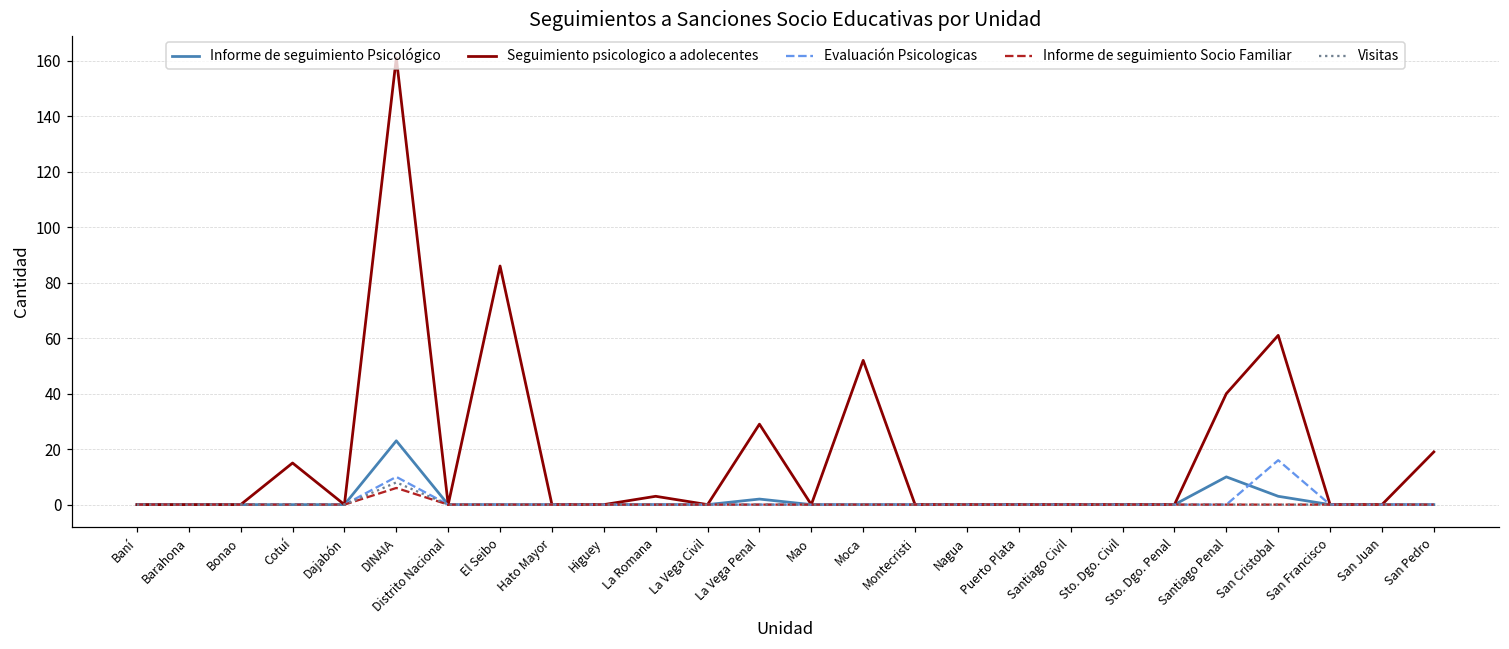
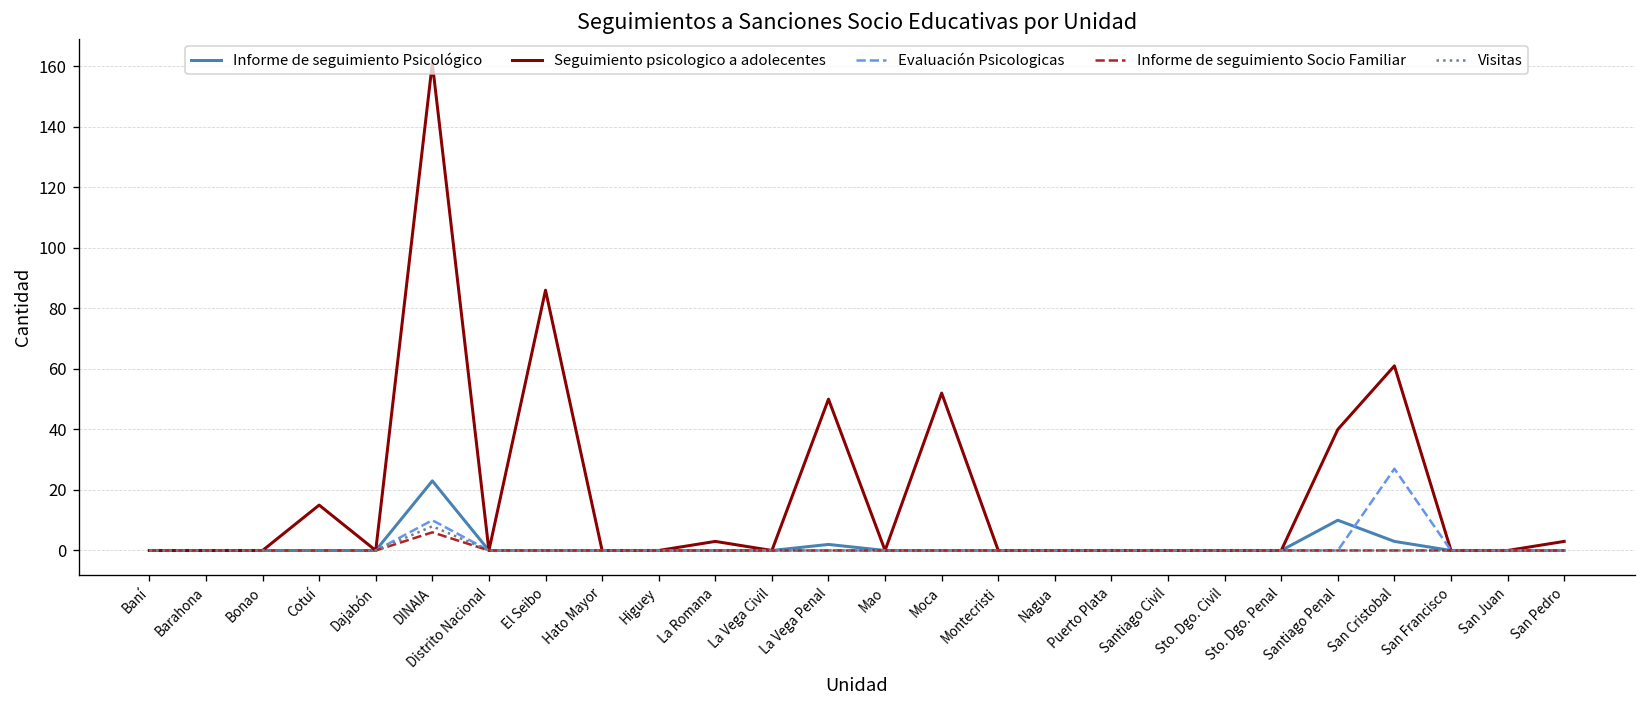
Seguimiento psicologico a adolecentes, La Vega Penal: 29 -> 50
Evaluación Psicologicas, San Cristobal: 16 -> 27
Seguimiento psicologico a adolecentes, San Pedro: 19 -> 3
